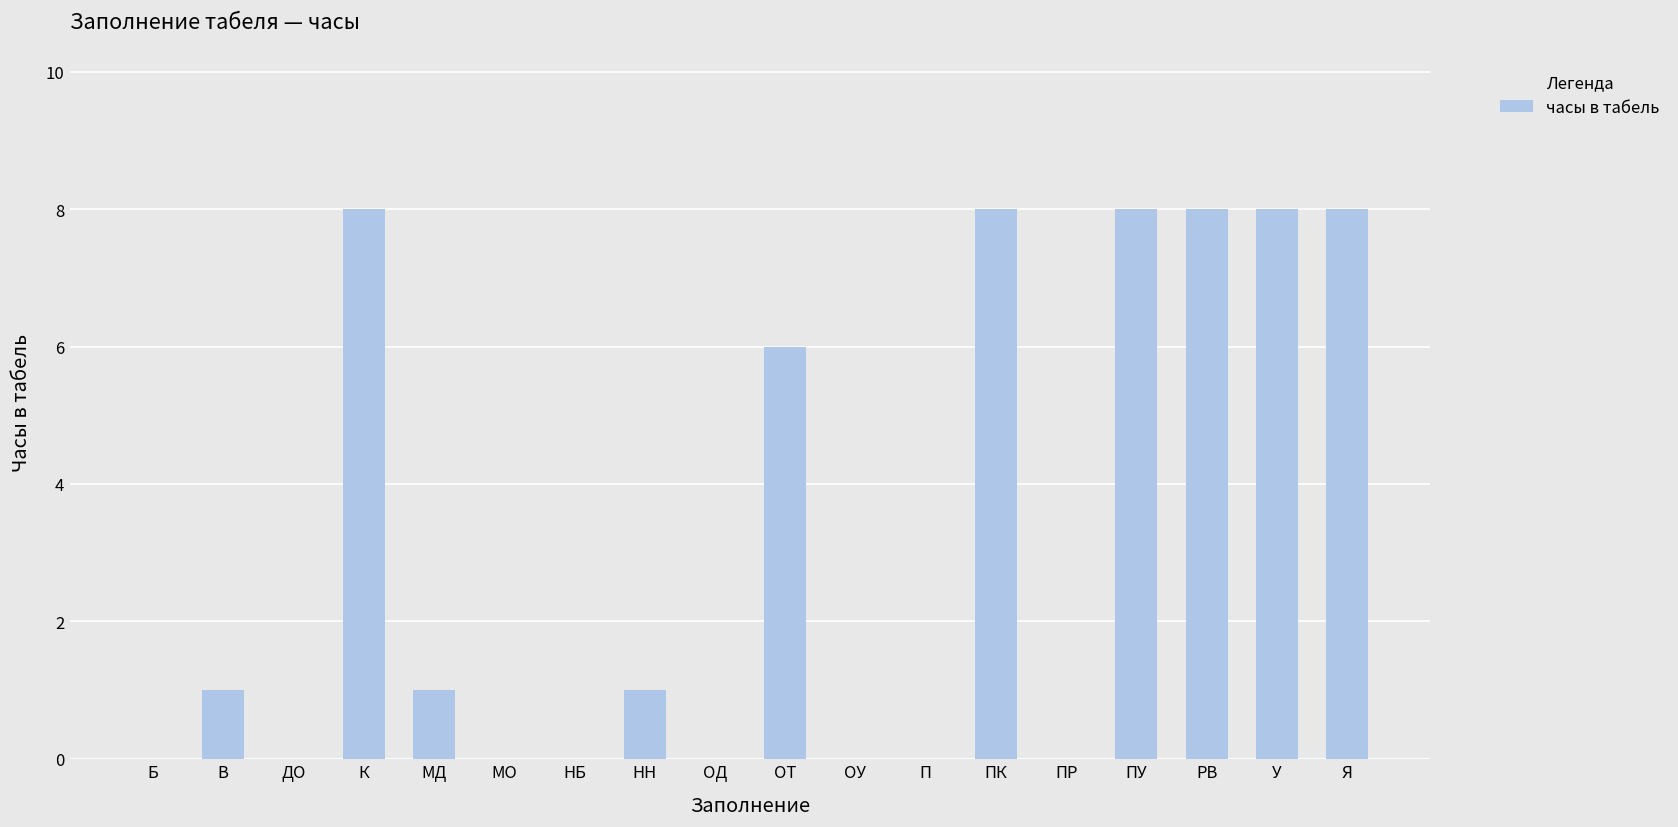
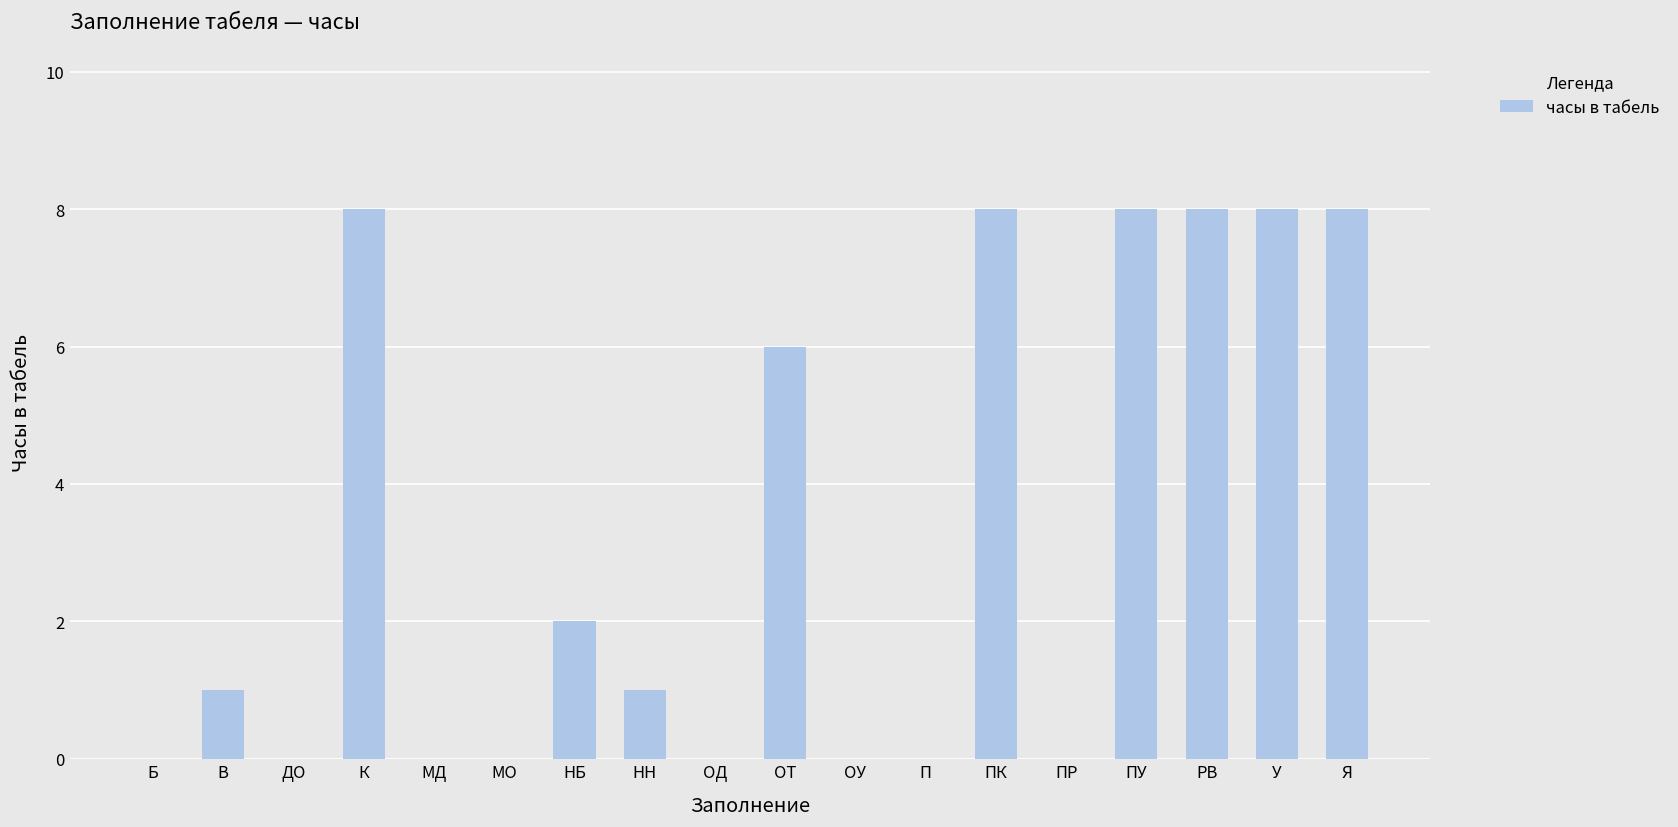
МД: 1 -> 0
НБ: 0 -> 2
